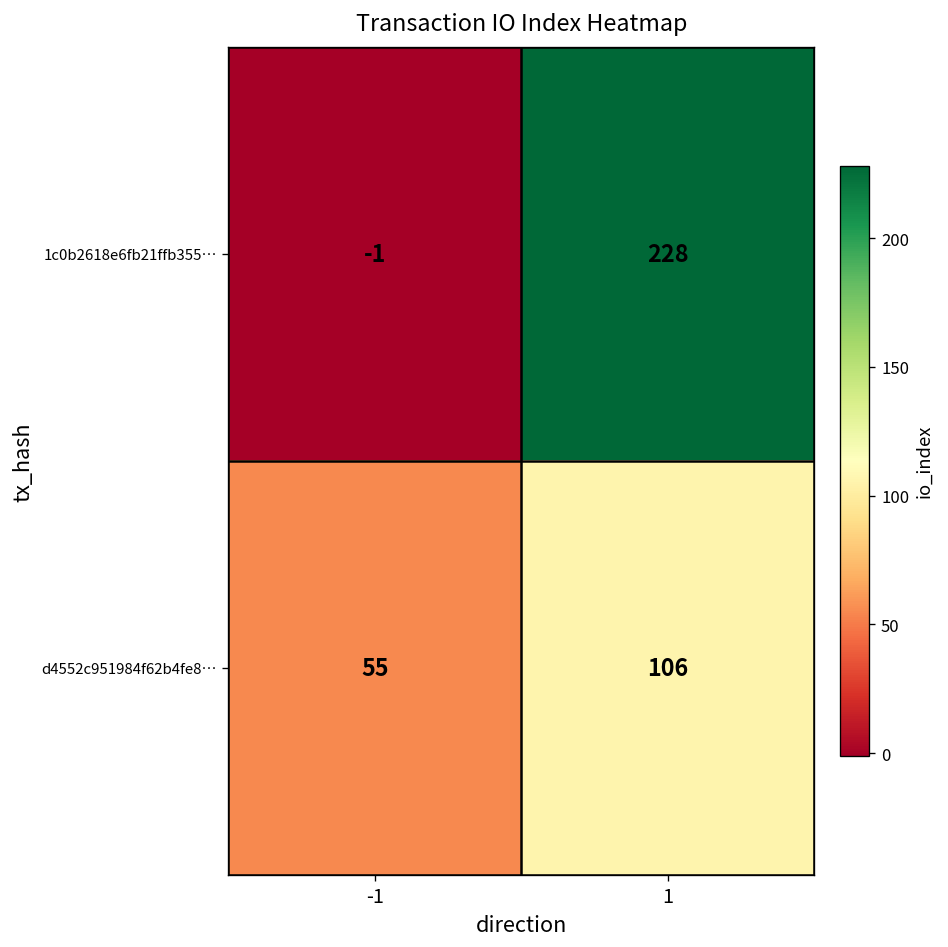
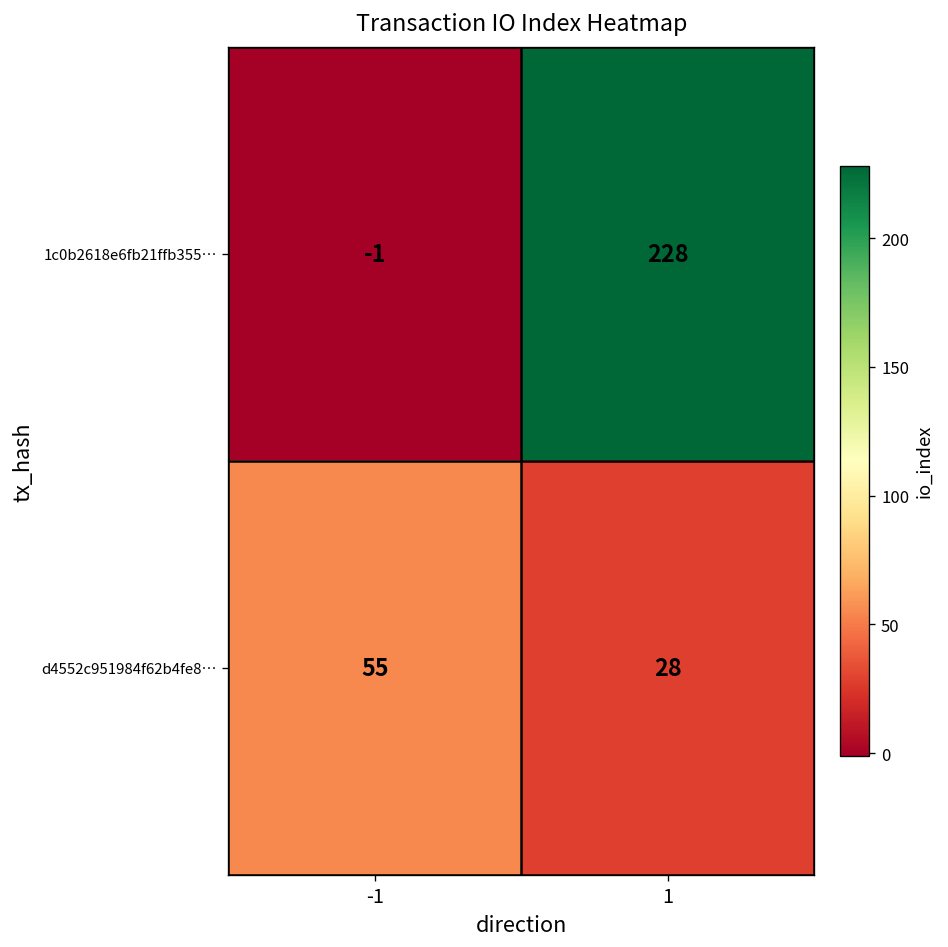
d4552c951984f62b4fe8…, 1: 106 -> 28
